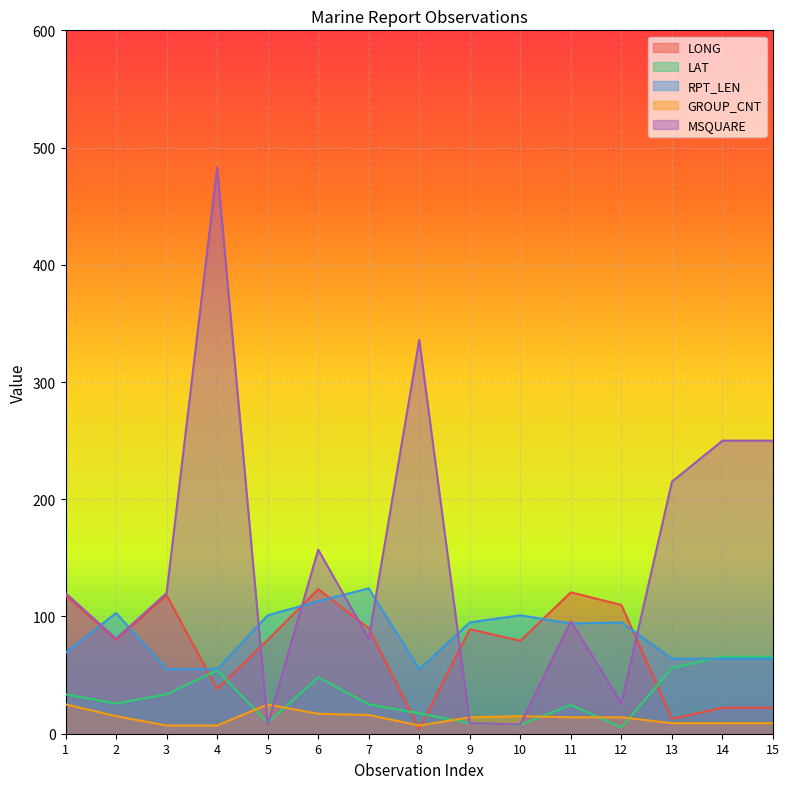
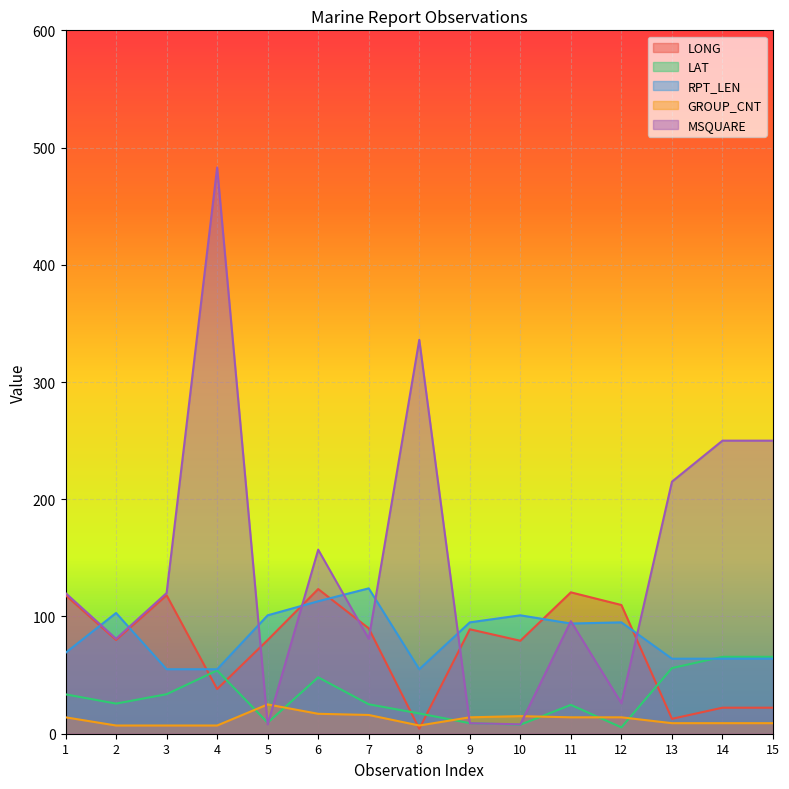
GROUP_CNT, 1: 25 -> 14
GROUP_CNT, 2: 15 -> 7
